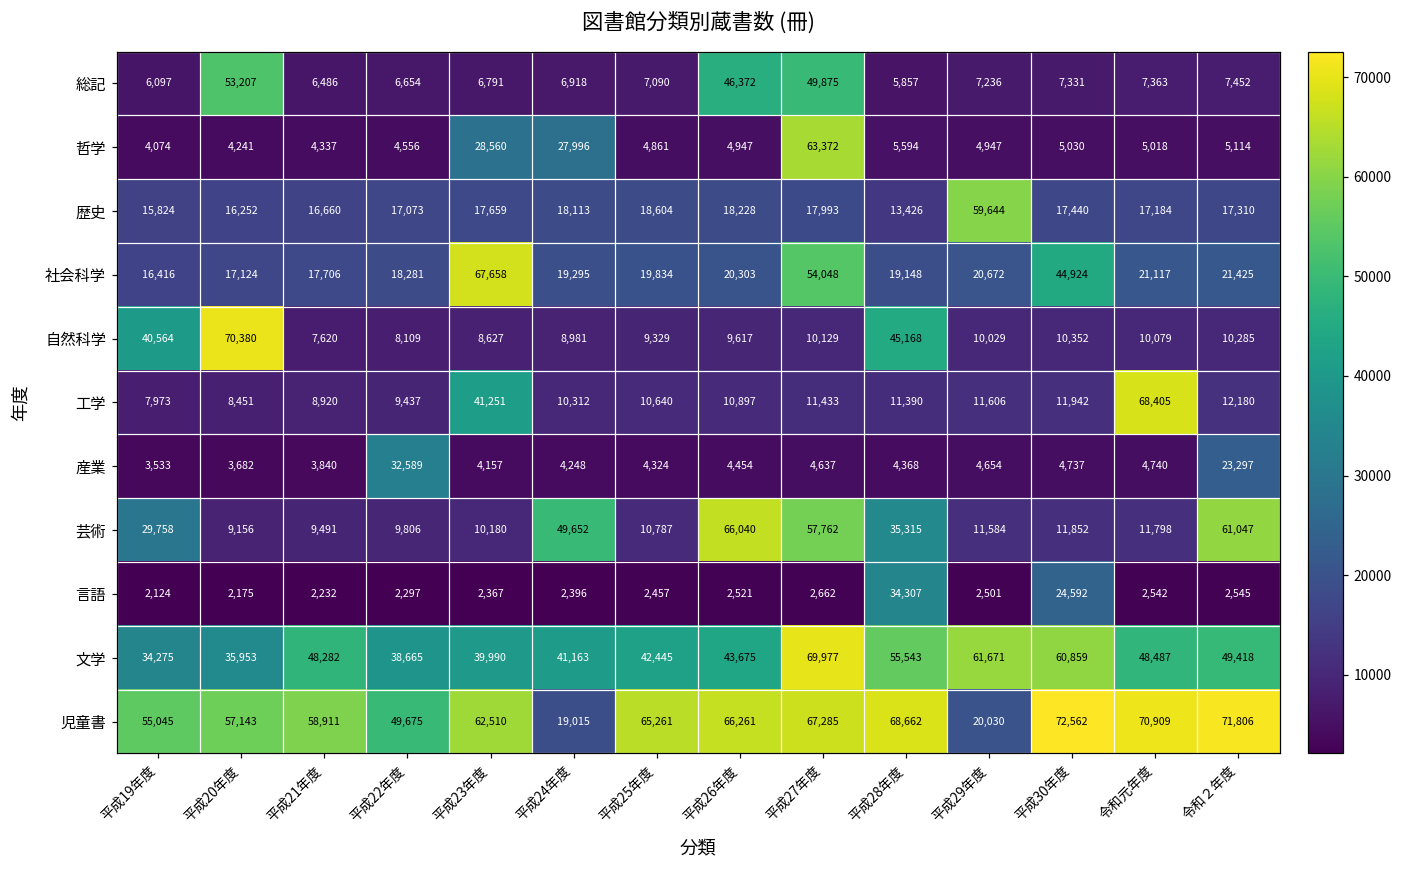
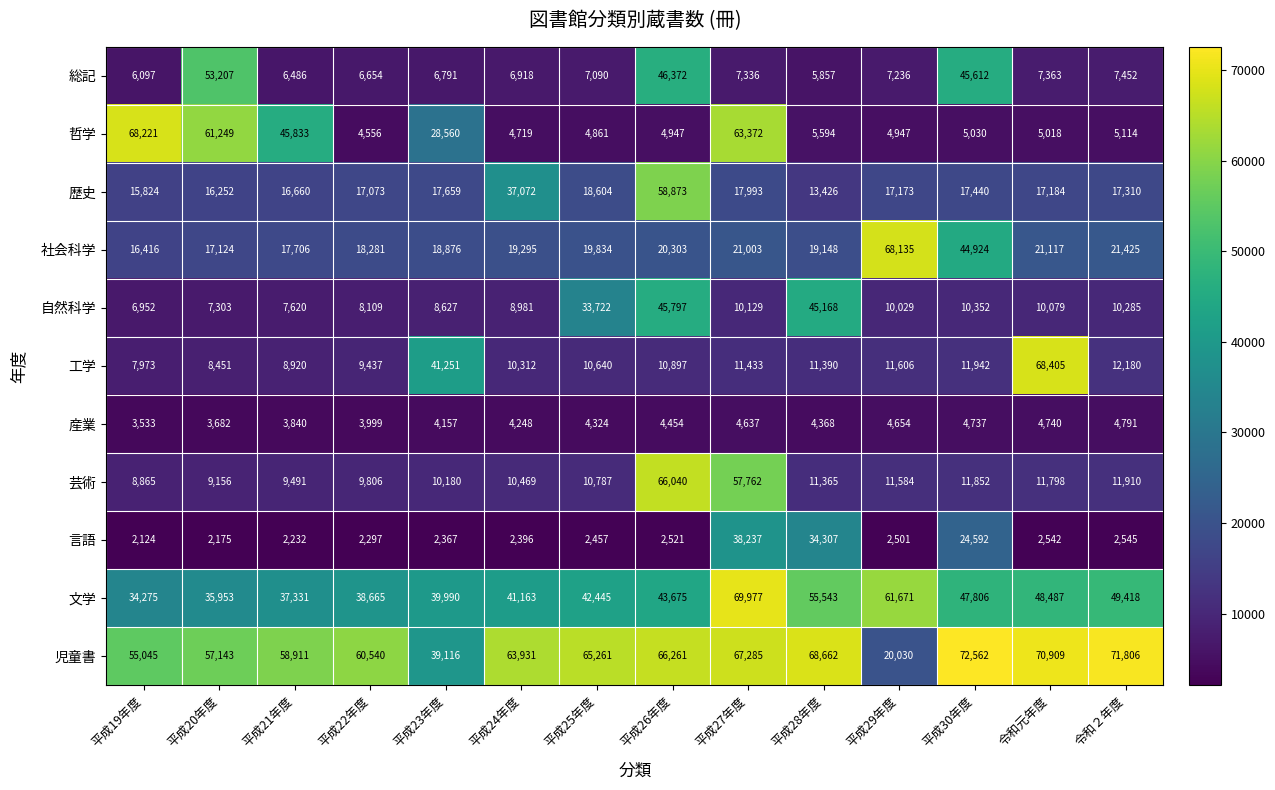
総記, 平成27年度: 49,875 -> 7,336
総記, 平成30年度: 7,331 -> 45,612
哲学, 平成19年度: 4,074 -> 68,221
哲学, 平成20年度: 4,241 -> 61,249
哲学, 平成21年度: 4,337 -> 45,833
哲学, 平成24年度: 27,996 -> 4,719
歴史, 平成24年度: 18,113 -> 37,072
歴史, 平成26年度: 18,228 -> 58,873
歴史, 平成29年度: 59,644 -> 17,173
社会科学, 平成23年度: 67,658 -> 18,876
社会科学, 平成27年度: 54,048 -> 21,003
社会科学, 平成29年度: 20,672 -> 68,135
自然科学, 平成19年度: 40,564 -> 6,952
自然科学, 平成20年度: 70,380 -> 7,303
自然科学, 平成25年度: 9,329 -> 33,722
自然科学, 平成26年度: 9,617 -> 45,797
産業, 平成22年度: 32,589 -> 3,999
産業, 令和２年度: 23,297 -> 4,791
芸術, 平成19年度: 29,758 -> 8,865
芸術, 平成24年度: 49,652 -> 10,469
芸術, 平成28年度: 35,315 -> 11,365
芸術, 令和２年度: 61,047 -> 11,910
言語, 平成27年度: 2,662 -> 38,237
文学, 平成21年度: 48,282 -> 37,331
文学, 平成30年度: 60,859 -> 47,806
児童書, 平成22年度: 49,675 -> 60,540
児童書, 平成23年度: 62,510 -> 39,116
児童書, 平成24年度: 19,015 -> 63,931
